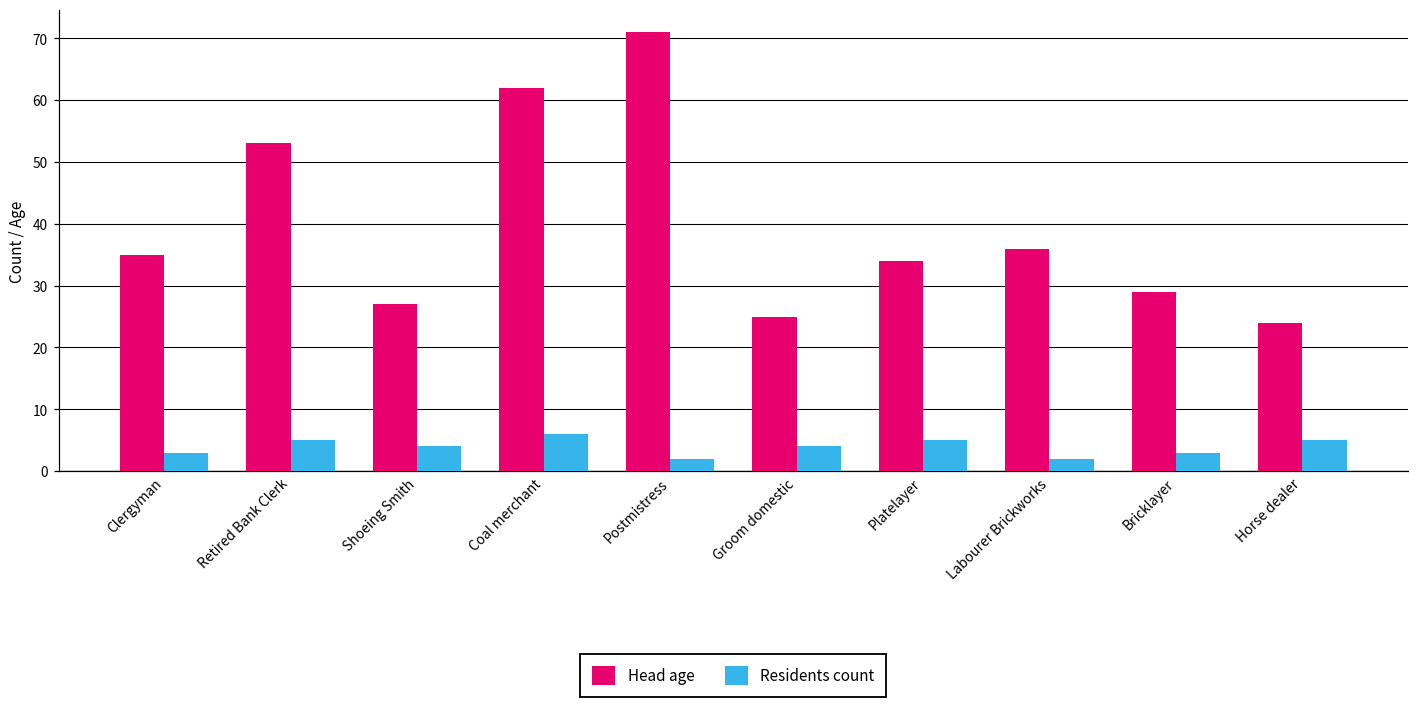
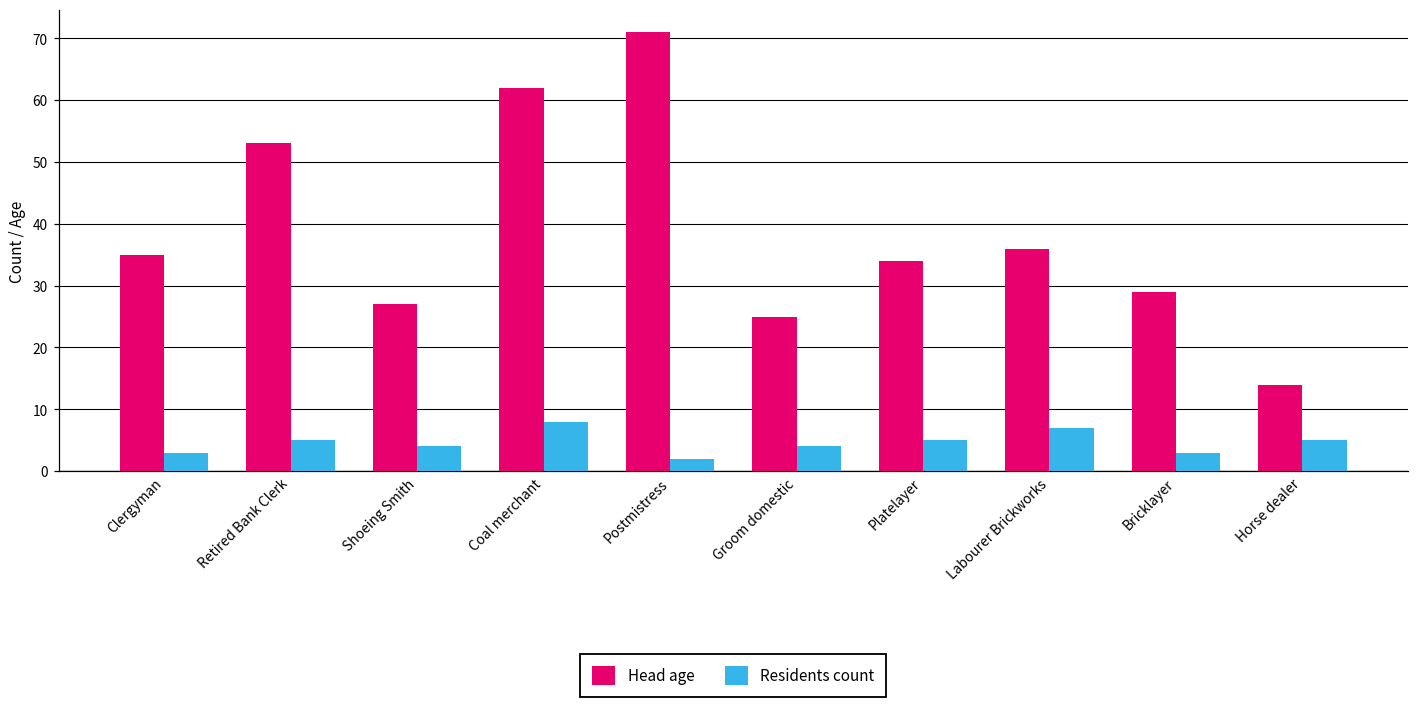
Residents count, Coal merchant: 6 -> 8
Residents count, Labourer Brickworks: 2 -> 7
Head age, Horse dealer: 24 -> 14
